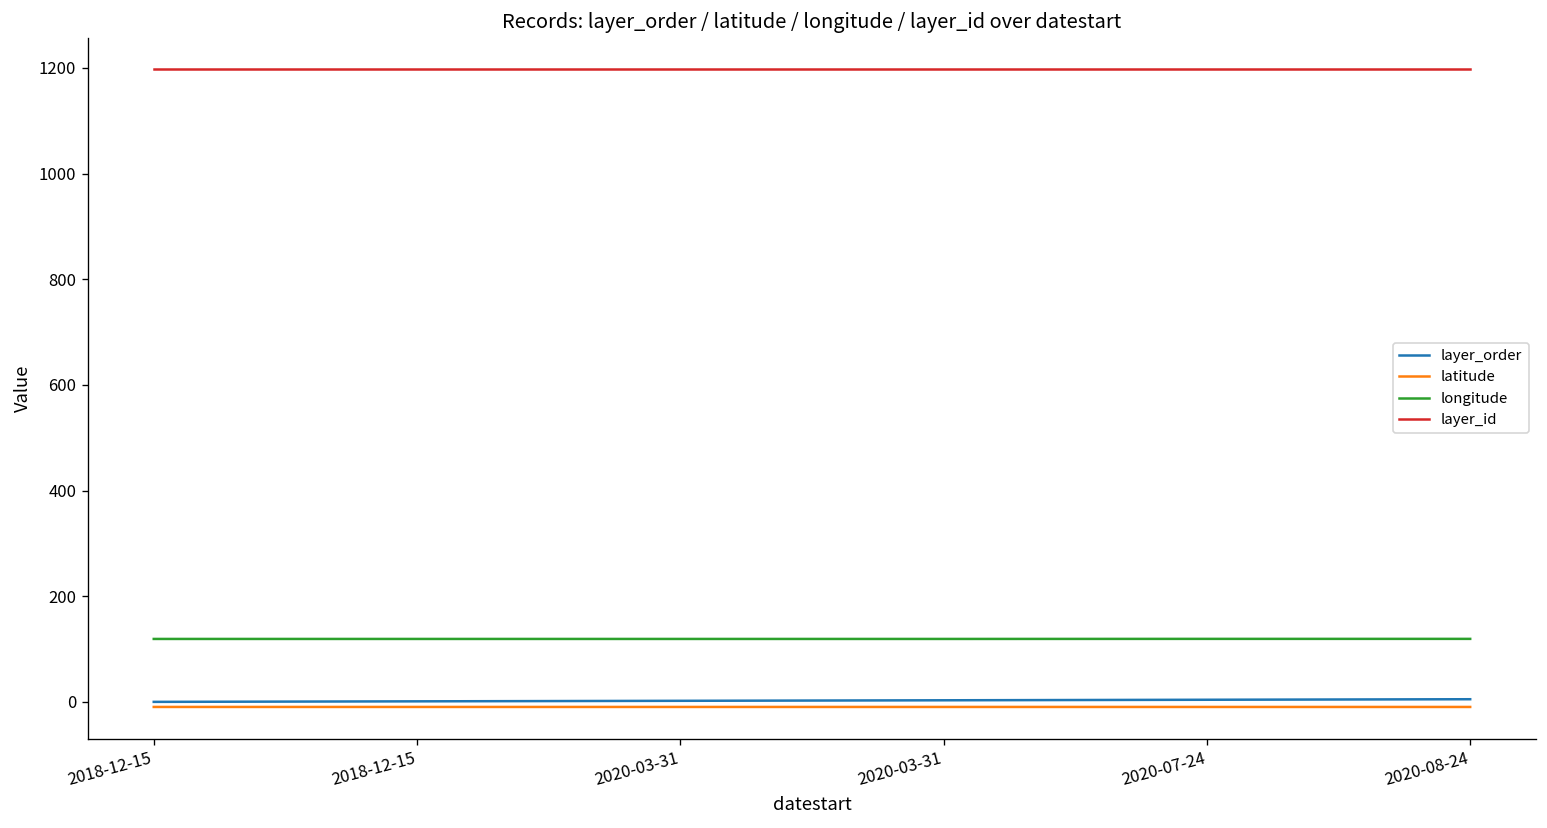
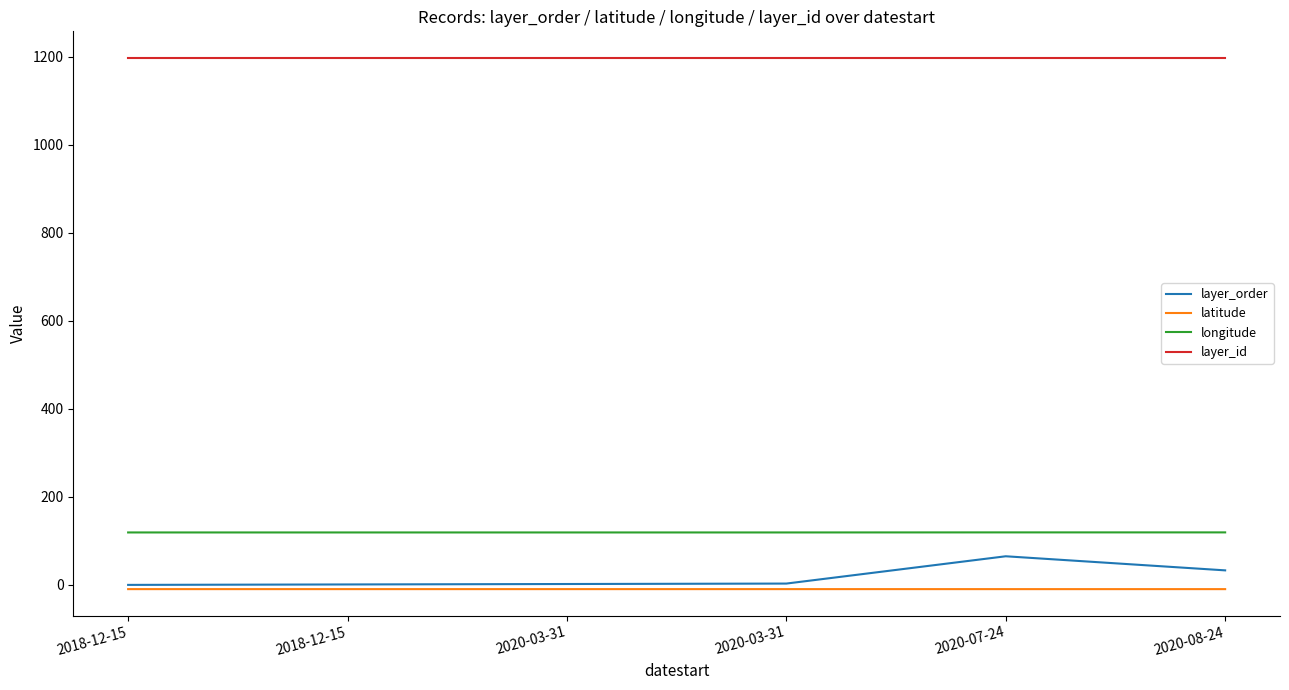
layer_order, 2020-07-24: 0 -> 70
layer_order, 2020-08-24: 10 -> 30
